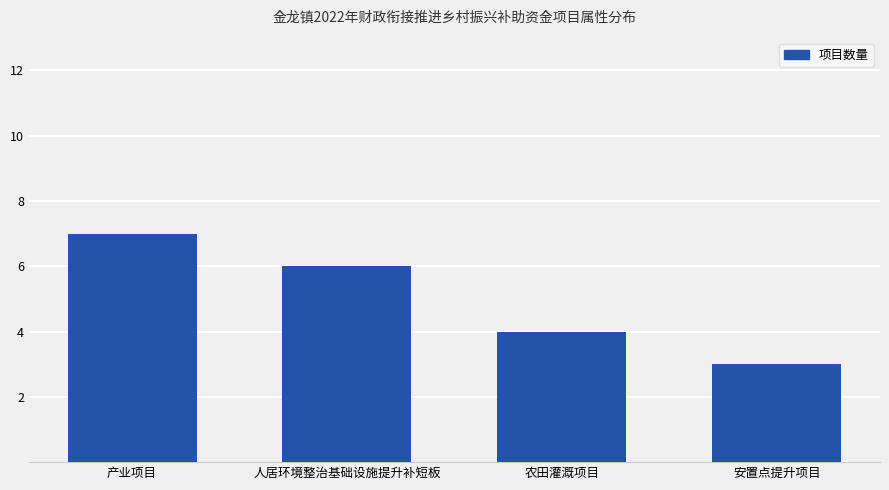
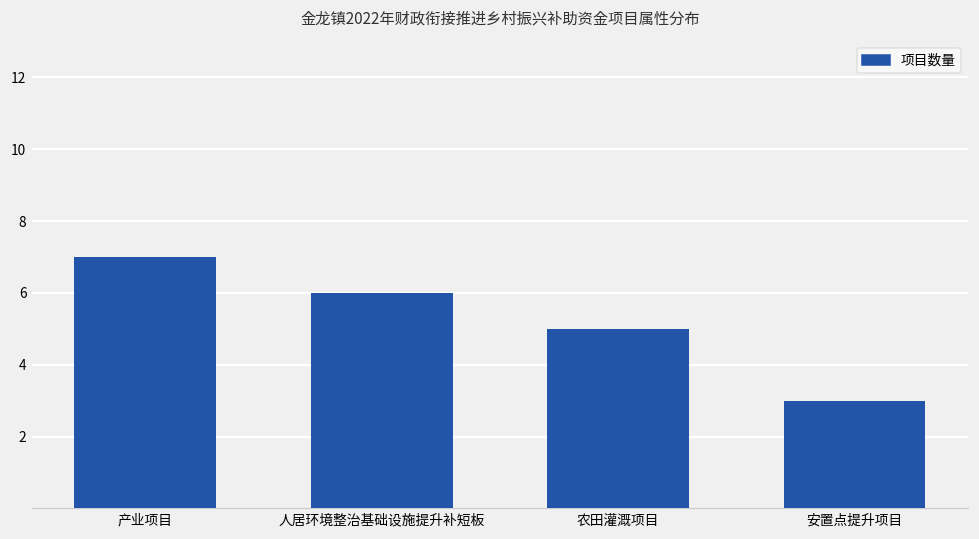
农田灌溉项目: 4 -> 5
